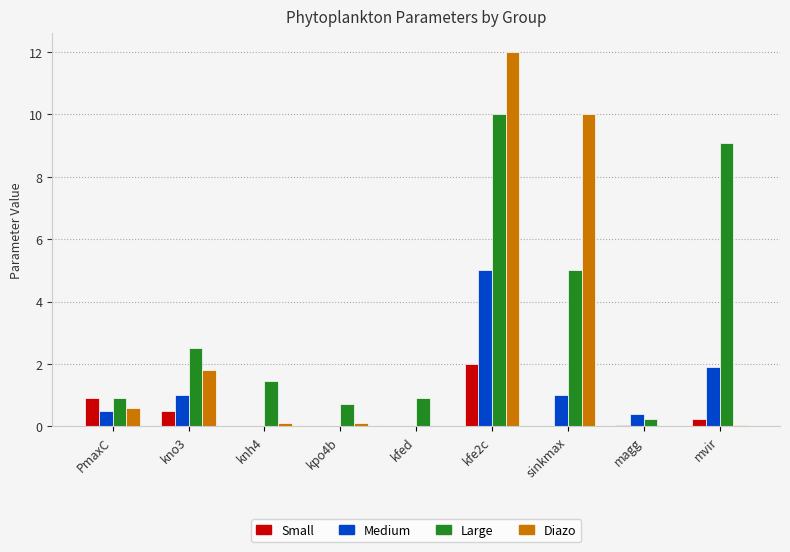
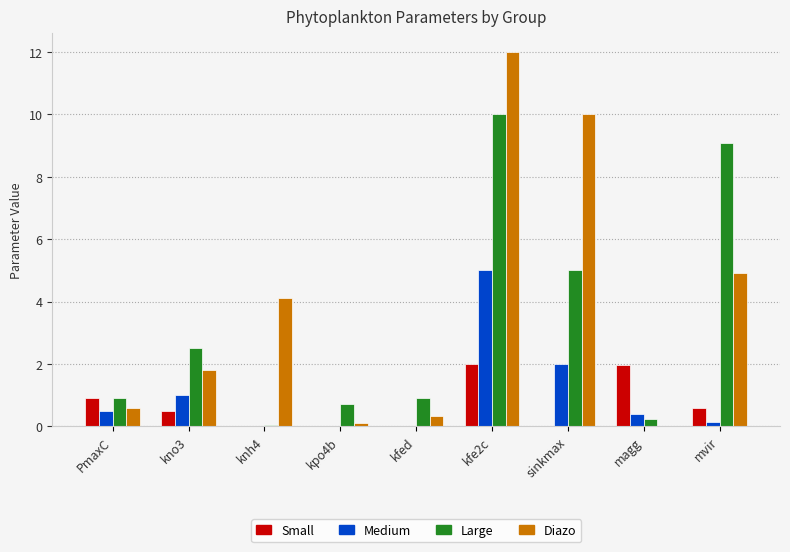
Large, knh4: 1.5 -> 0.1
Diazo, knh4: 0.1 -> 4.1
Diazo, kfed: 0.0 -> 0.3
Medium, sinkmax: 1 -> 2
Small, magg: 0.1 -> 2.0
Small, mvir: 0.3 -> 0.6
Medium, mvir: 1.9 -> 0.1
Diazo, mvir: 0.1 -> 4.9
